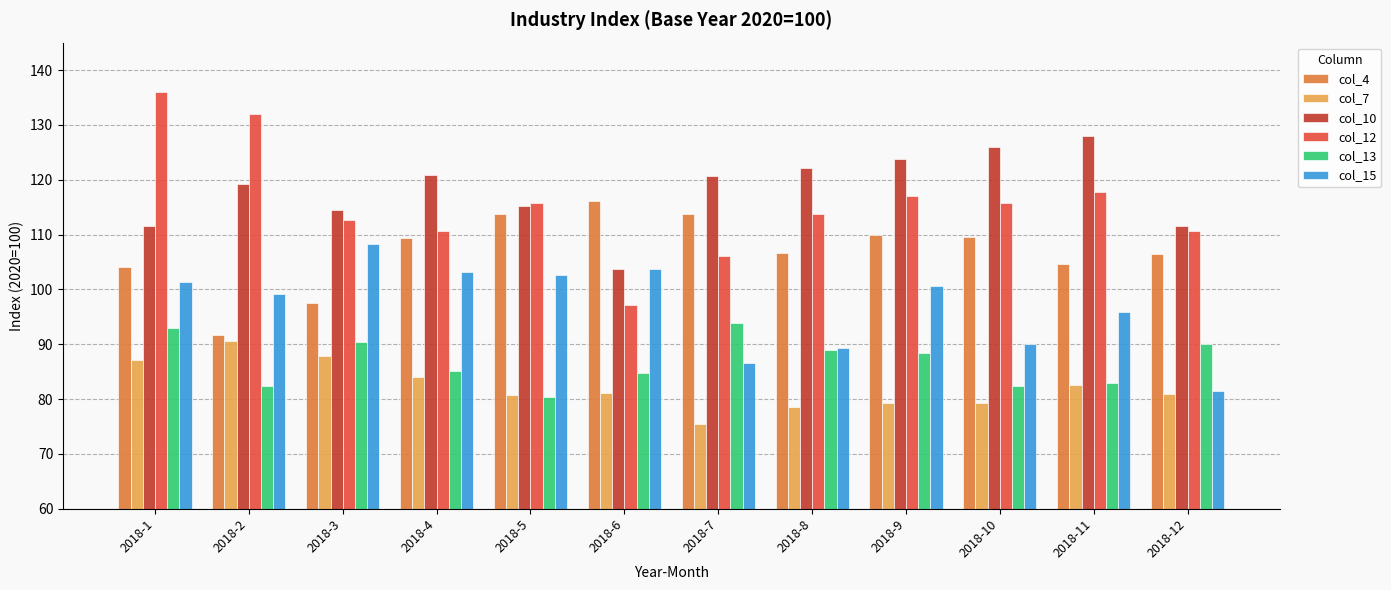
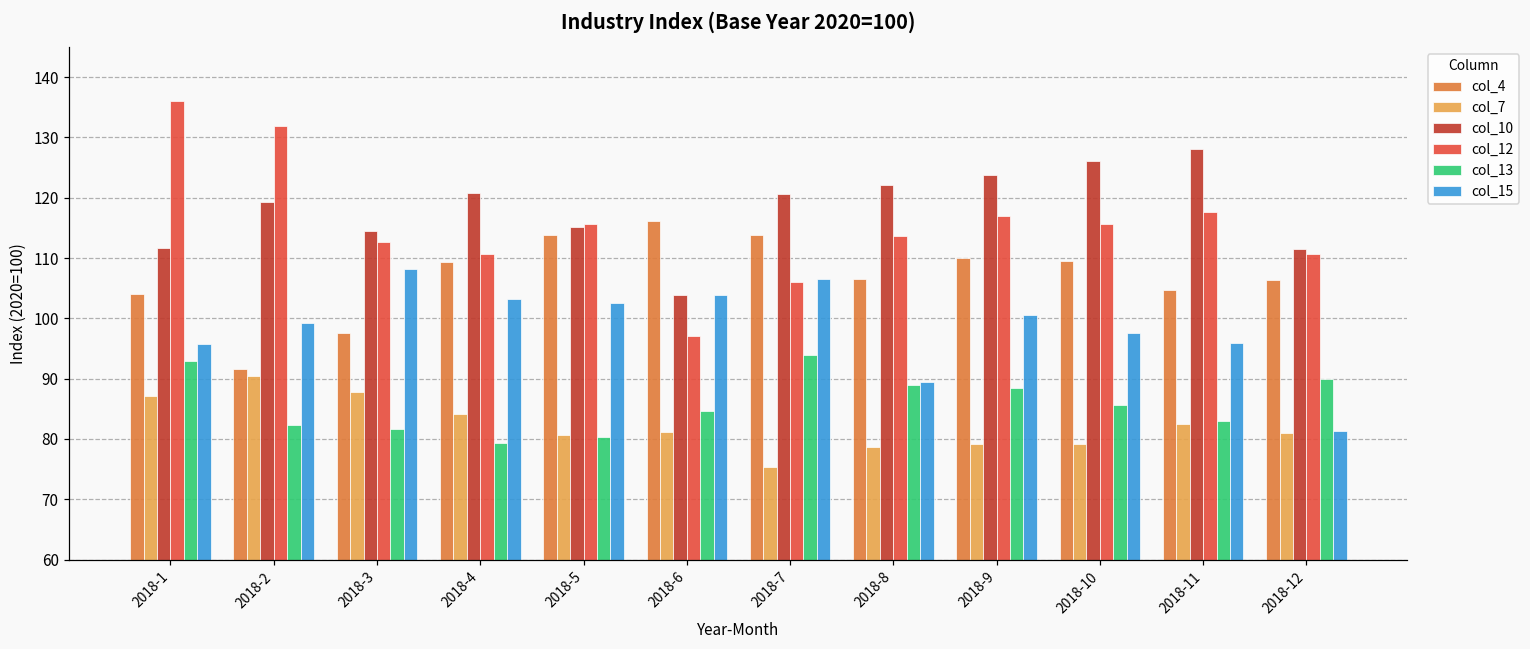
col_15, 2018-1: 101 -> 96
col_13, 2018-3: 90 -> 82
col_13, 2018-4: 85 -> 79
col_15, 2018-7: 87 -> 107
col_13, 2018-10: 82 -> 86
col_15, 2018-10: 90 -> 98
